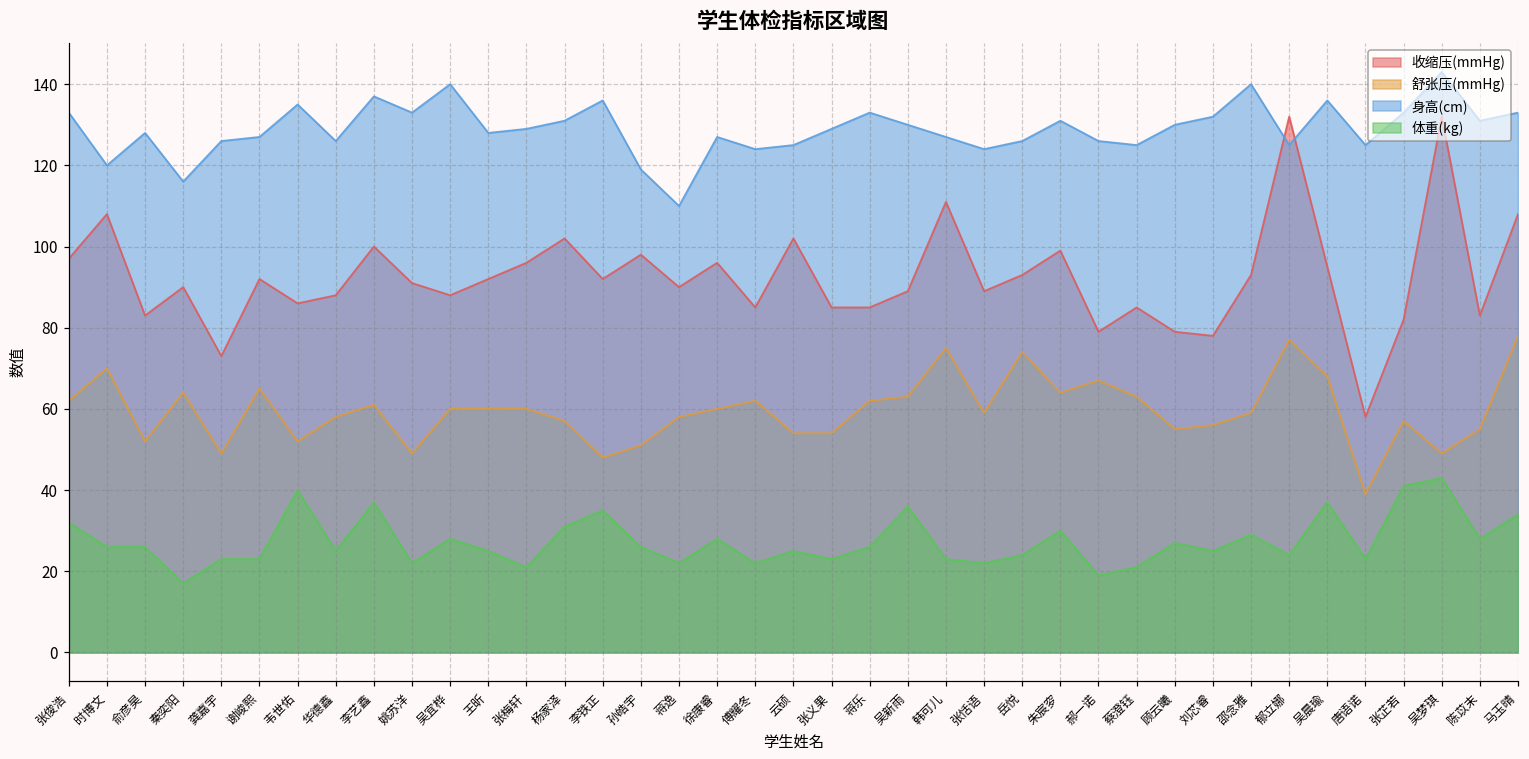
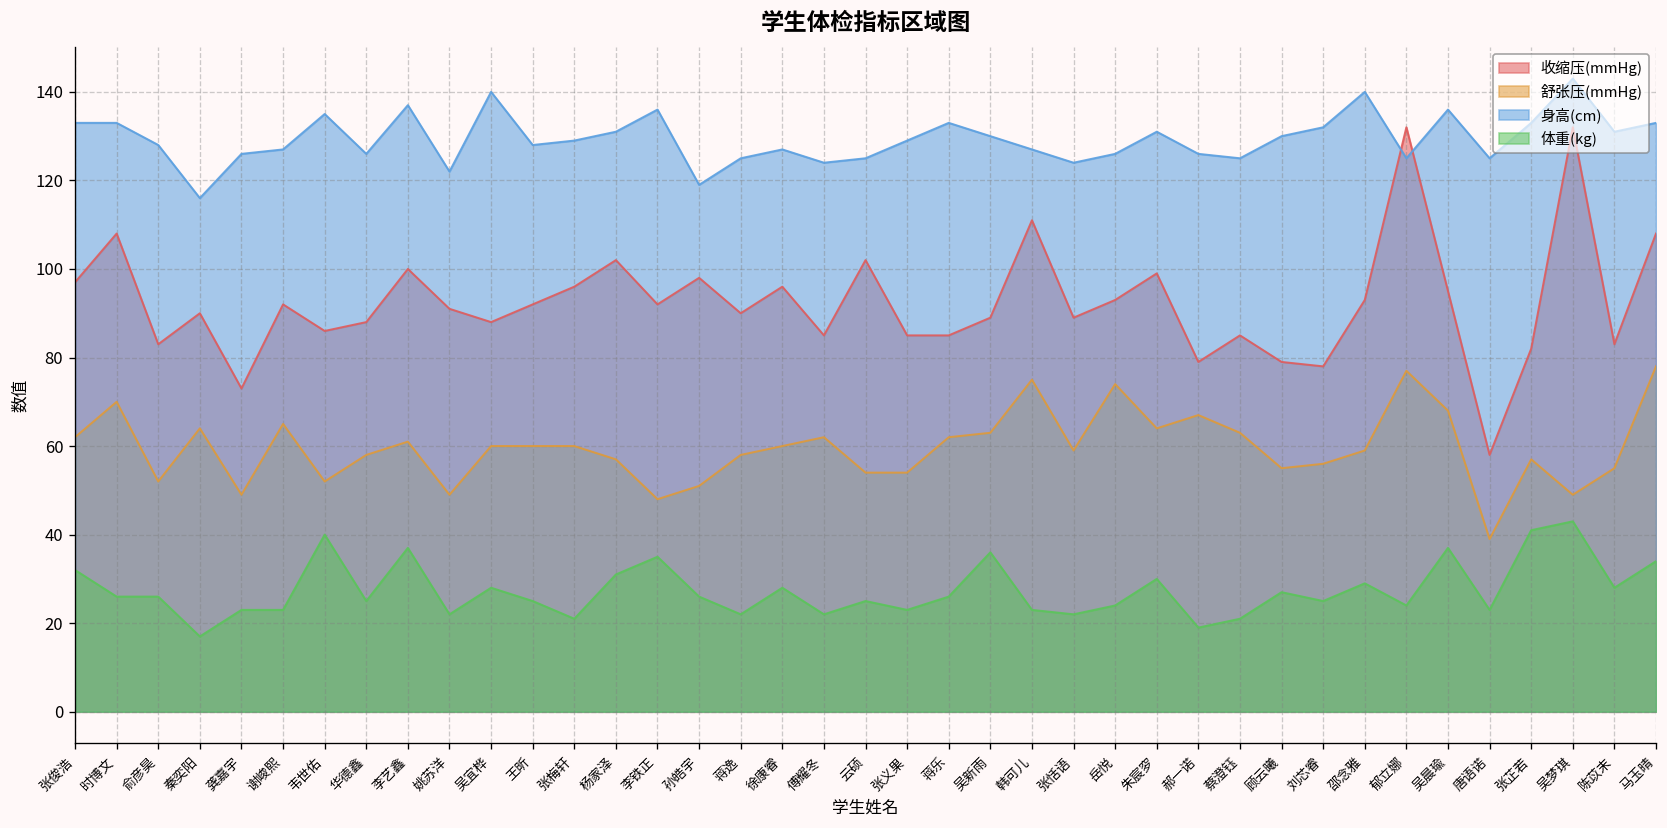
身高(cm), 时博文: 120 -> 133
身高(cm), 姚苏洋: 133 -> 122
身高(cm), 蒋逸: 110 -> 125
